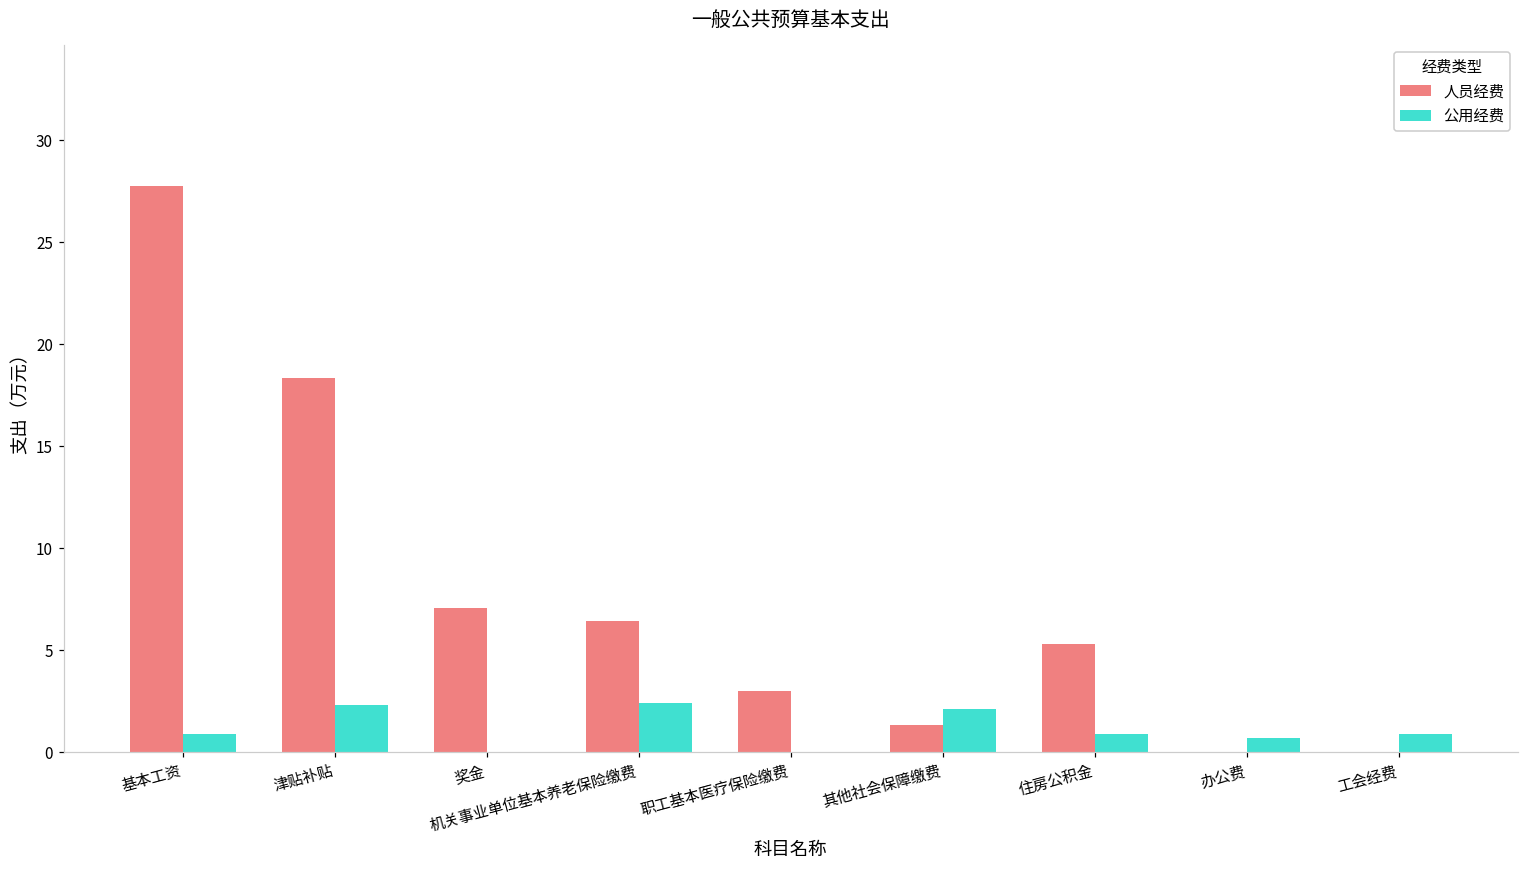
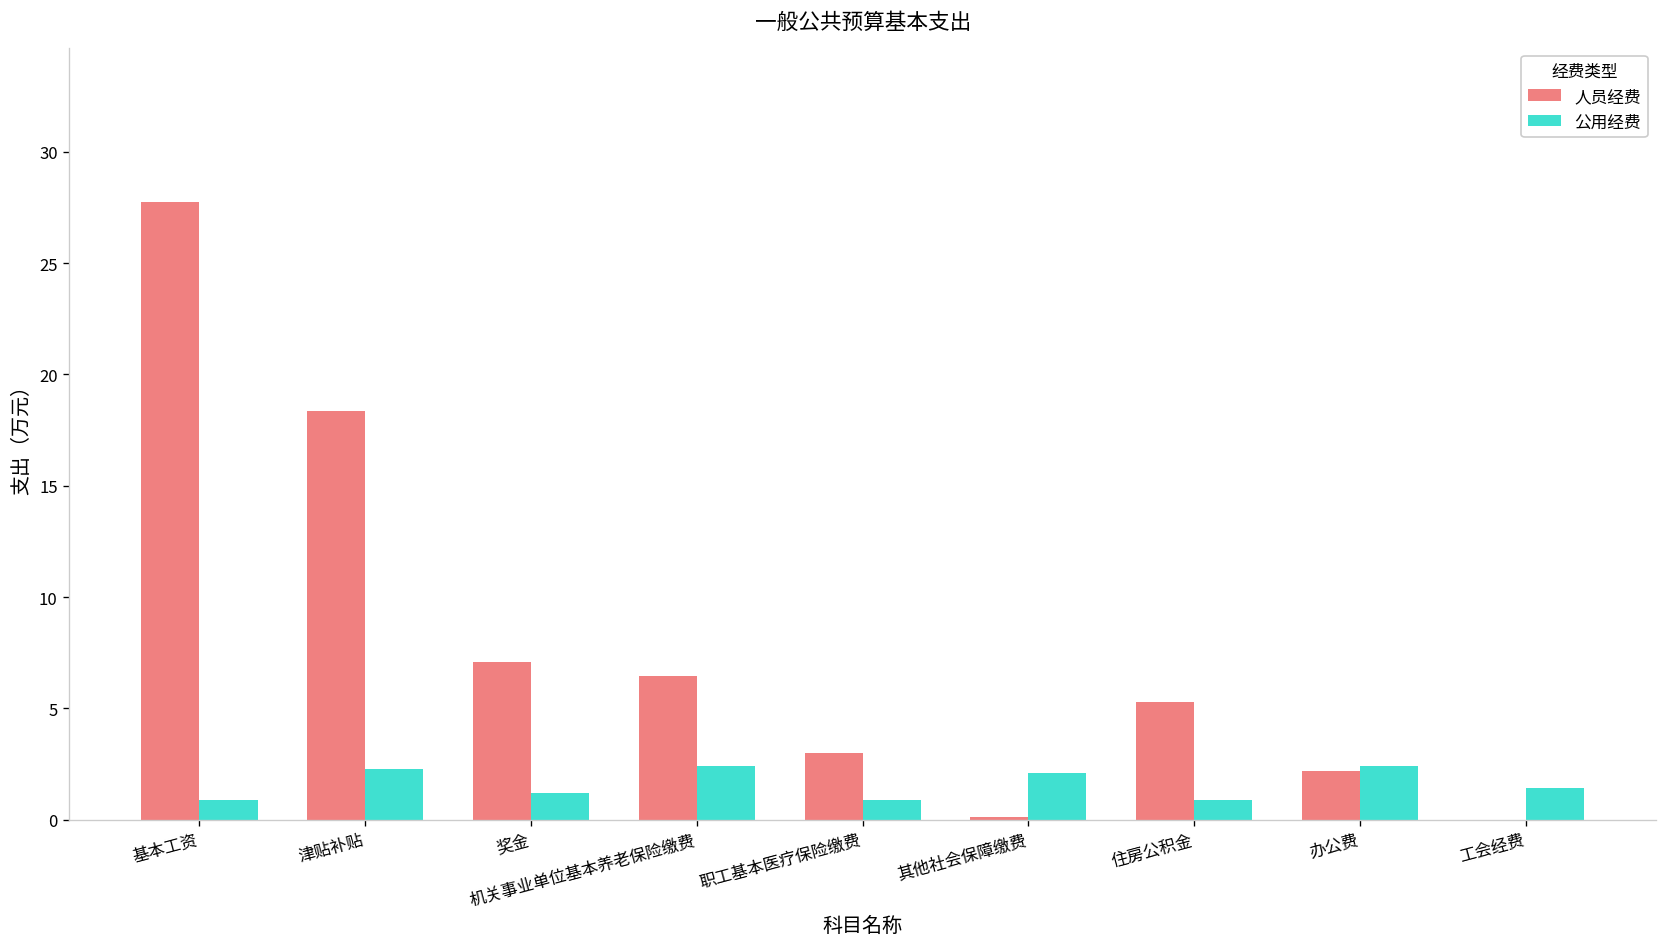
公用经费, 奖金: 0.0 -> 1.2
公用经费, 职工基本医疗保险缴费: 0.0 -> 0.9
人员经费, 其他社会保障缴费: 1.4 -> 0.1
人员经费, 办公费: 0.0 -> 2.2
公用经费, 办公费: 0.7 -> 2.4
公用经费, 工会经费: 0.9 -> 1.4
